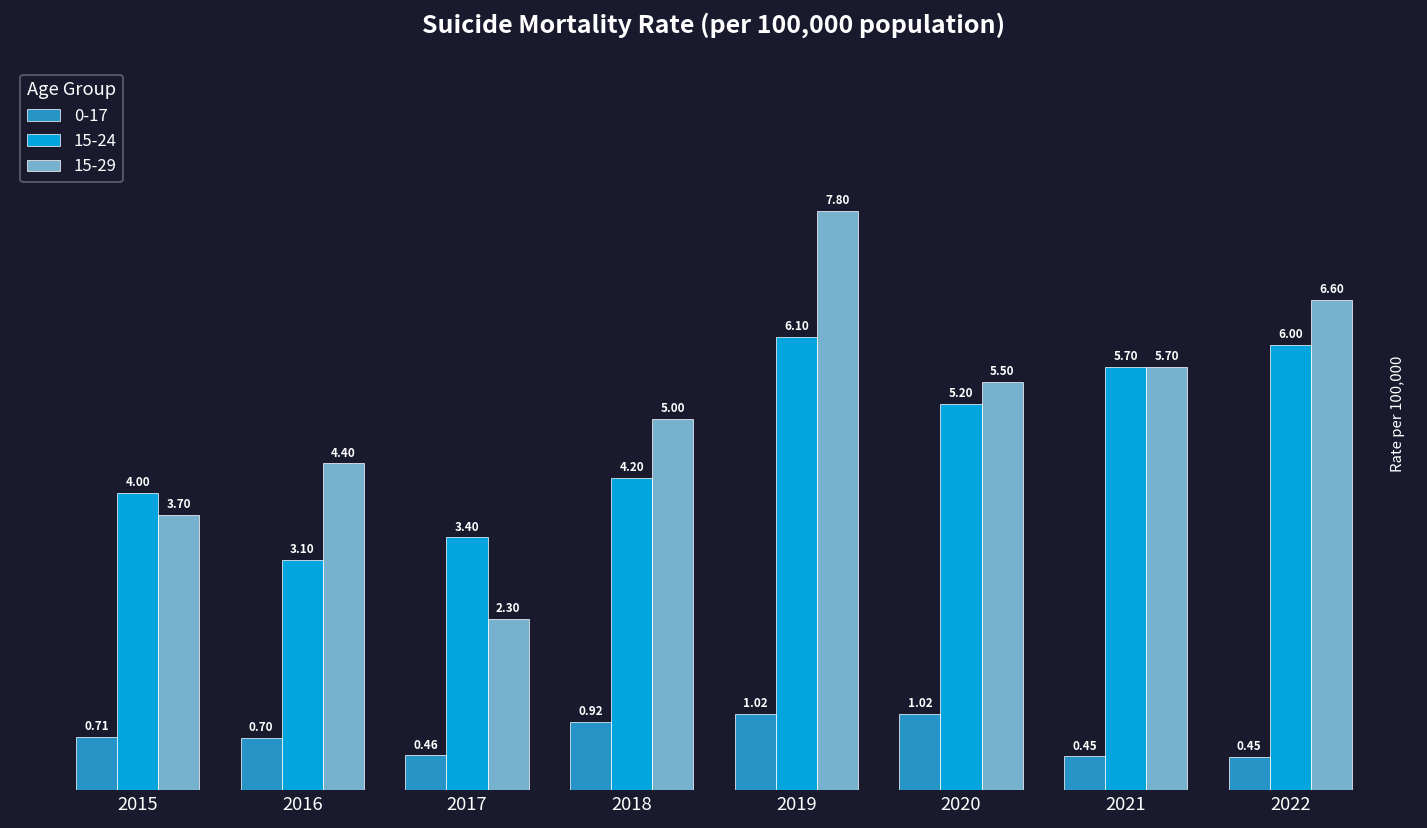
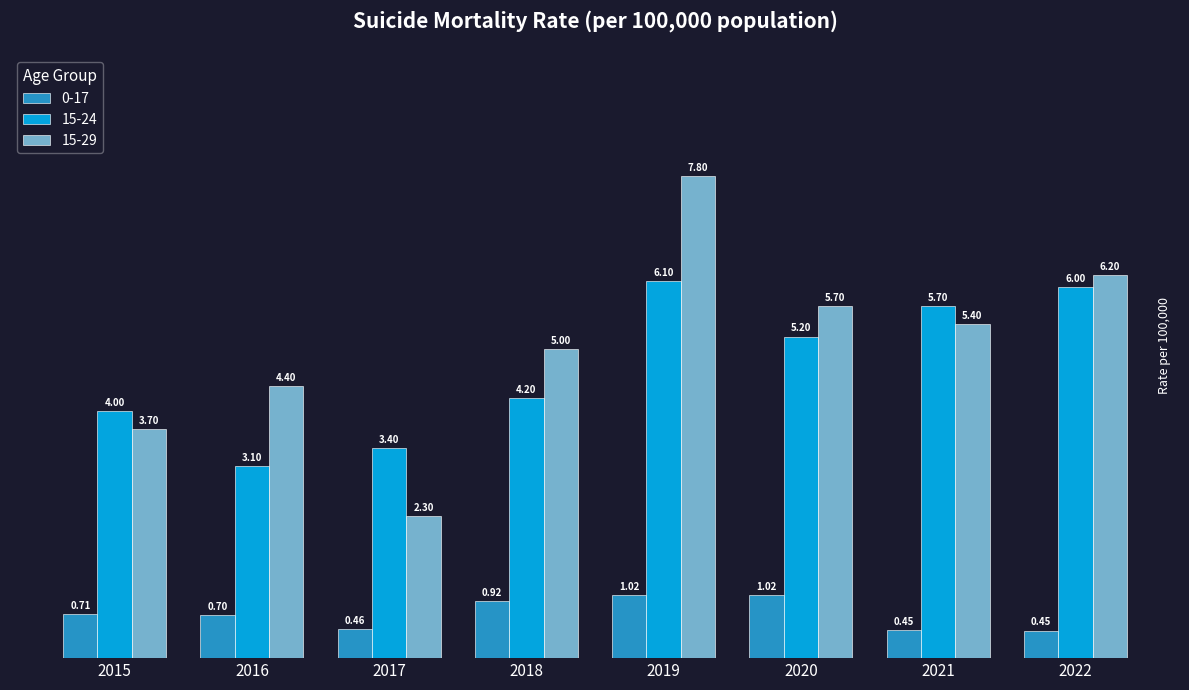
15-29, 2020: 5.50 -> 5.70
15-29, 2021: 5.70 -> 5.40
15-29, 2022: 6.60 -> 6.20
